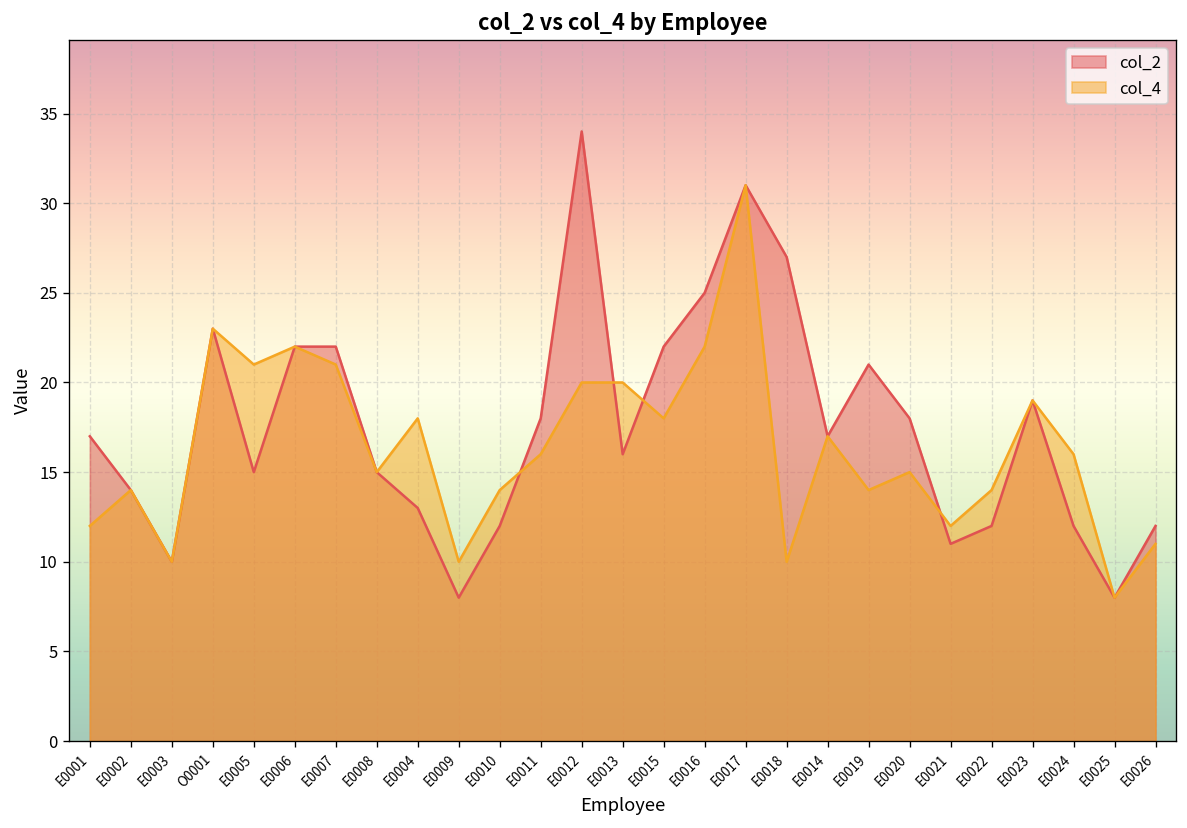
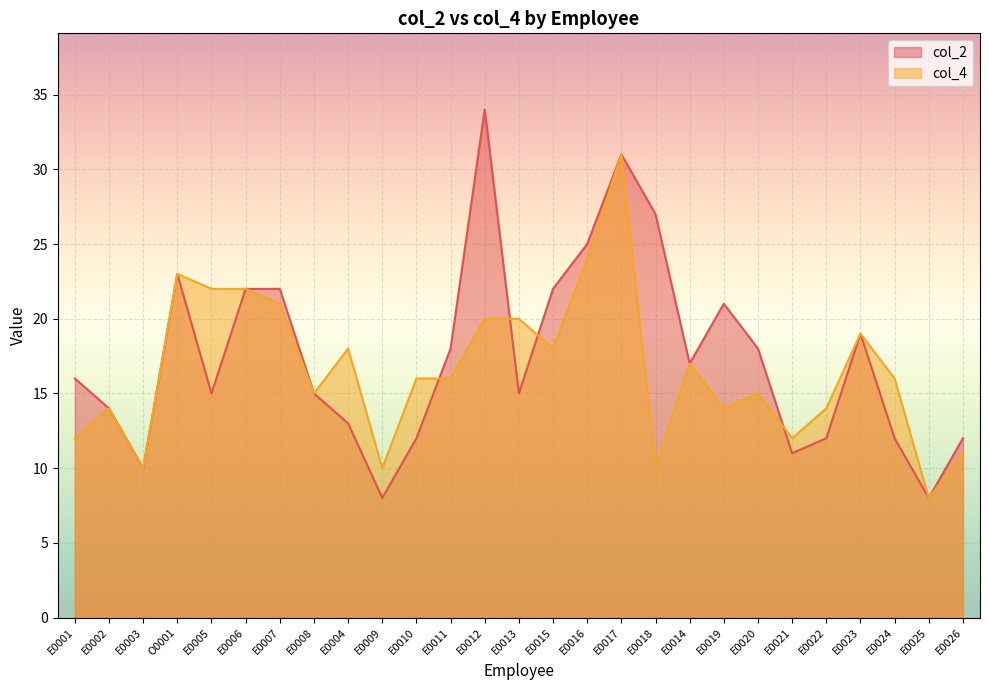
col_2, E0001: 17 -> 16
col_4, E0005: 21 -> 22
col_4, E0010: 14 -> 16
col_2, E0013: 16 -> 15
col_4, E0016: 22 -> 24
